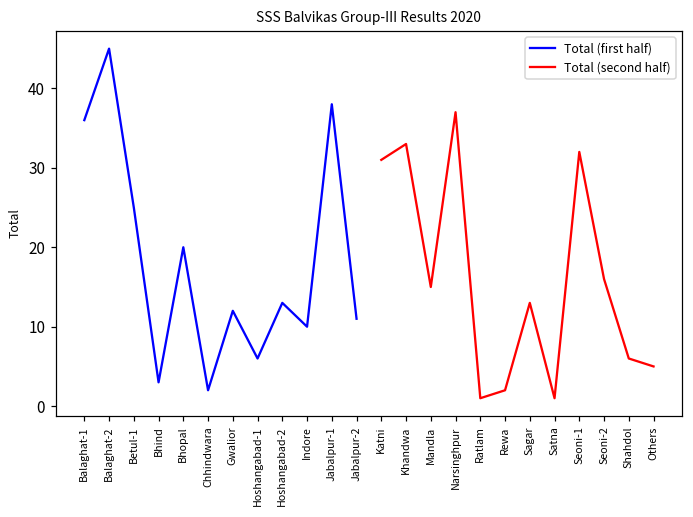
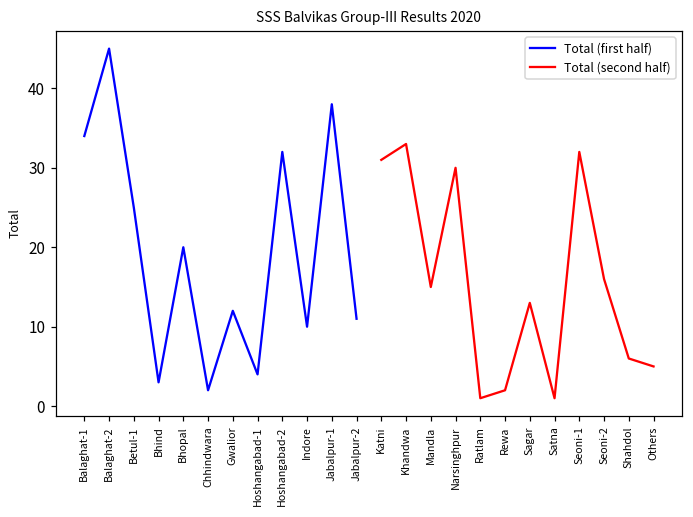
Total (first half), Balaghat-1: 36 -> 34
Total (first half), Hoshangabad-1: 6 -> 4
Total (first half), Hoshangabad-2: 13 -> 32
Total (second half), Narsinghpur: 37 -> 30
